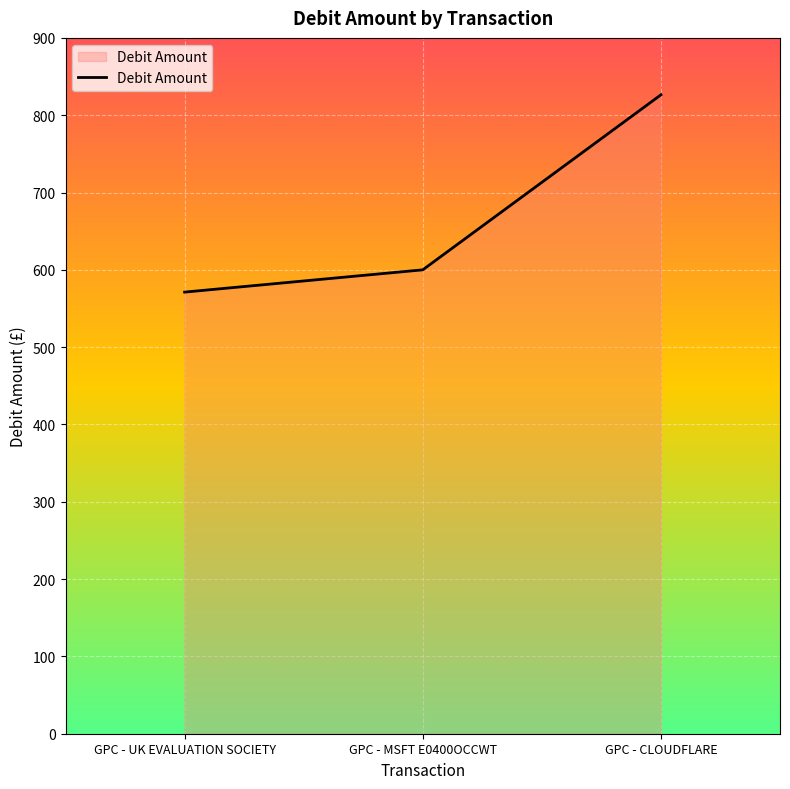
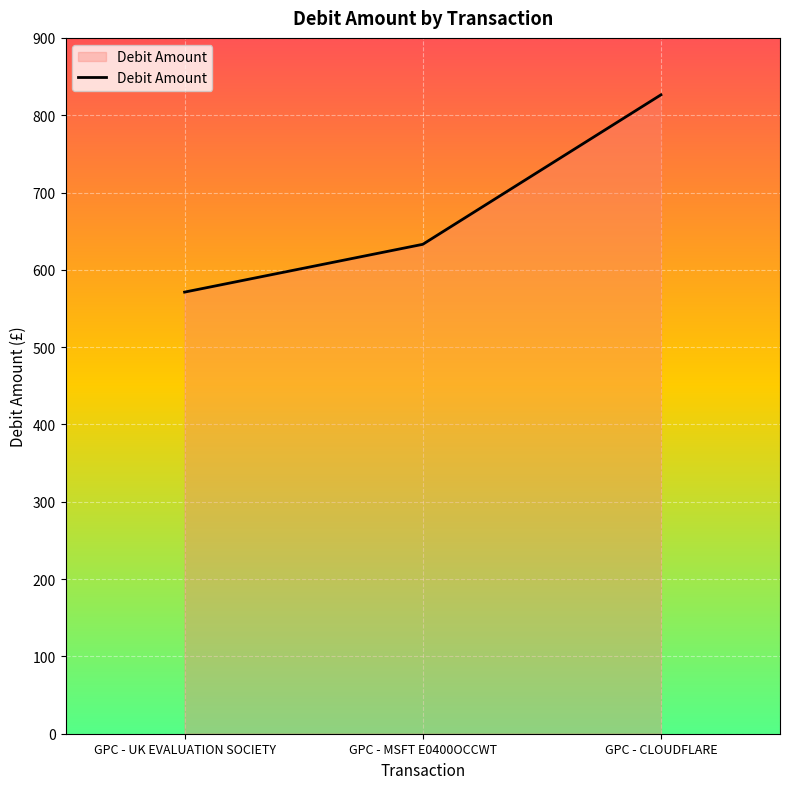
GPC - MSFT E0400OCCWT: 600 -> 630
